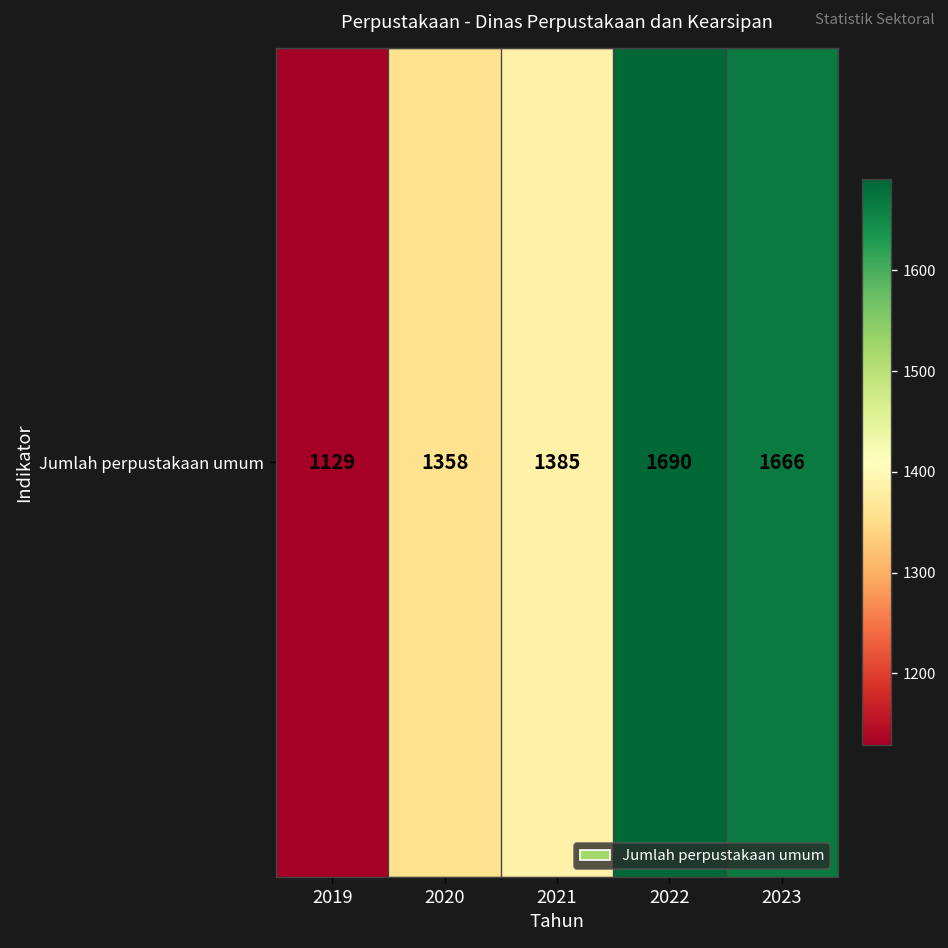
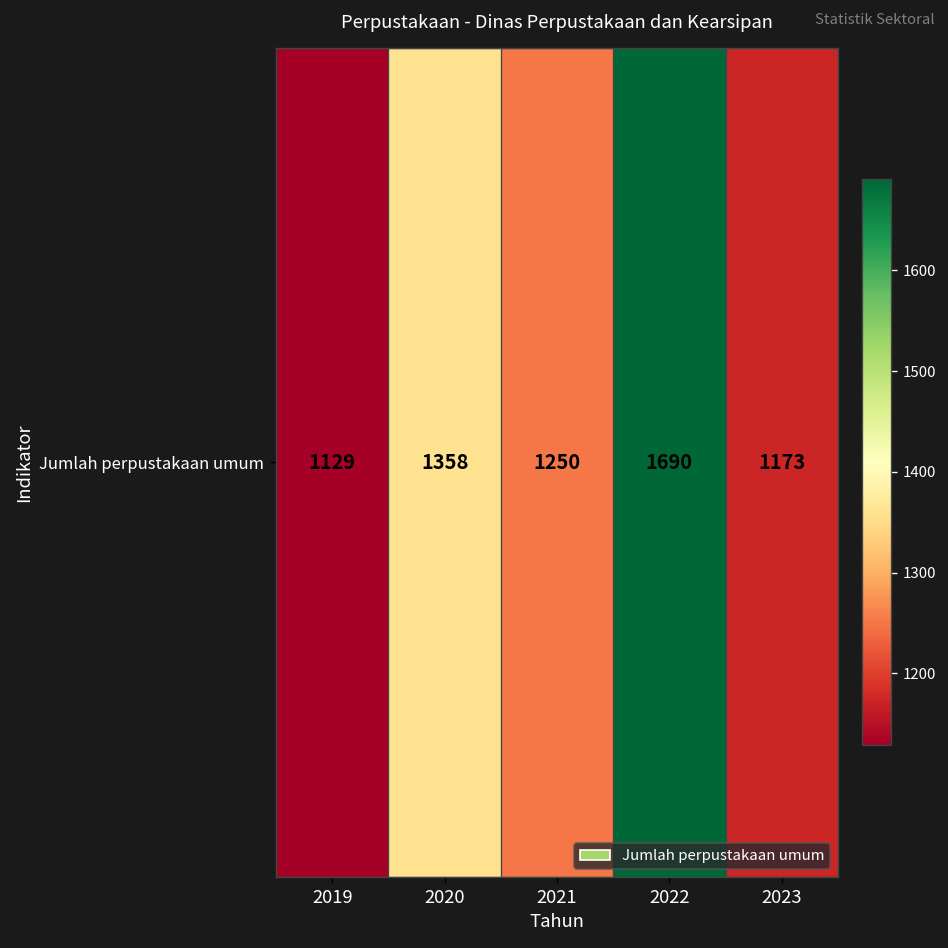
Jumlah perpustakaan umum, 2021: 1385 -> 1250
Jumlah perpustakaan umum, 2023: 1666 -> 1173
